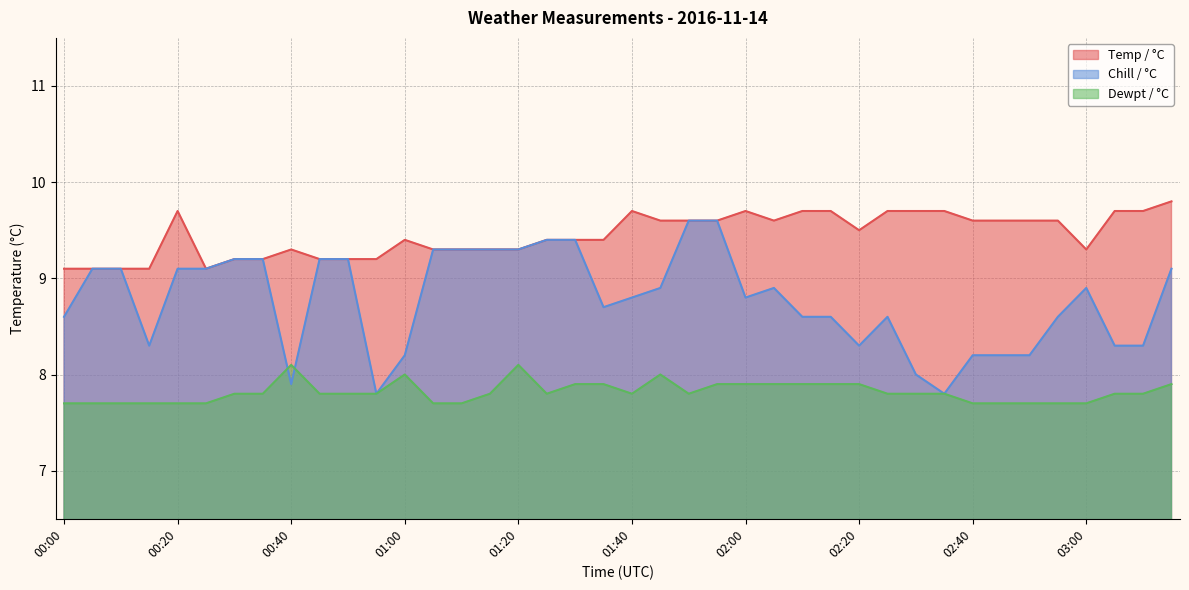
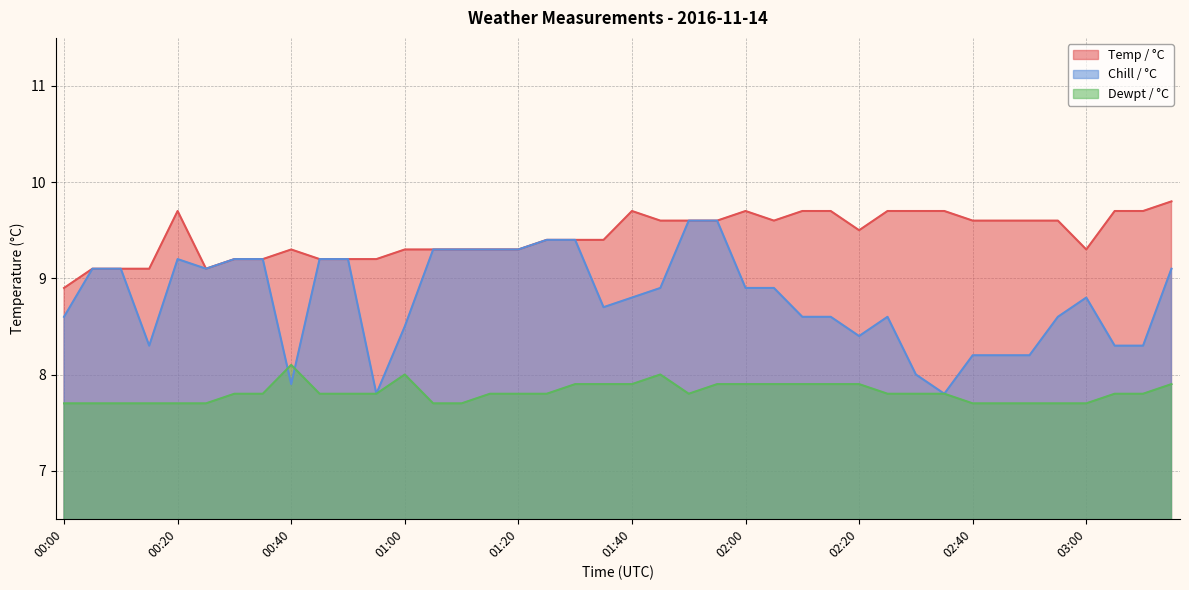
Temp / °C, 00:00: 9.1 -> 8.9
Chill / °C, 00:20: 9.1 -> 9.2
Temp / °C, 01:00: 9.4 -> 9.3
Chill / °C, 01:00: 8.2 -> 8.5
Dewpt / °C, 01:20: 8.1 -> 7.8
Dewpt / °C, 01:40: 7.8 -> 7.9
Chill / °C, 02:00: 8.8 -> 8.9
Chill / °C, 02:20: 8.3 -> 8.4
Chill / °C, 03:00: 8.9 -> 8.8
